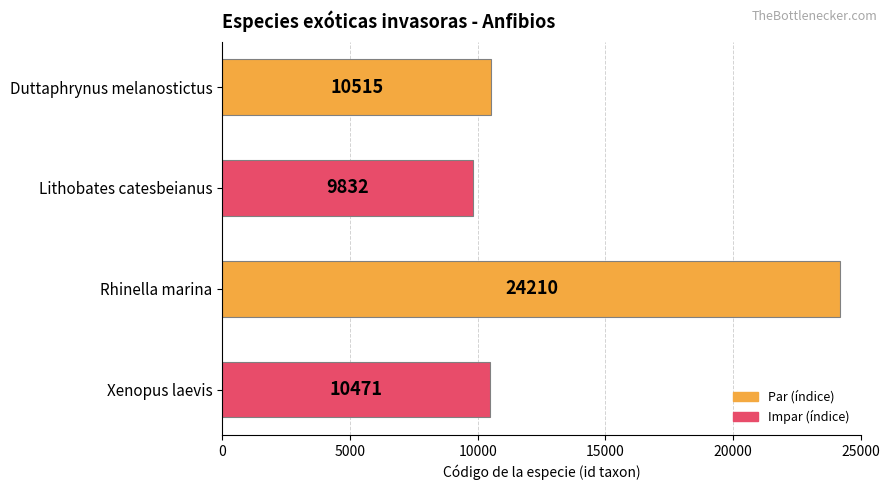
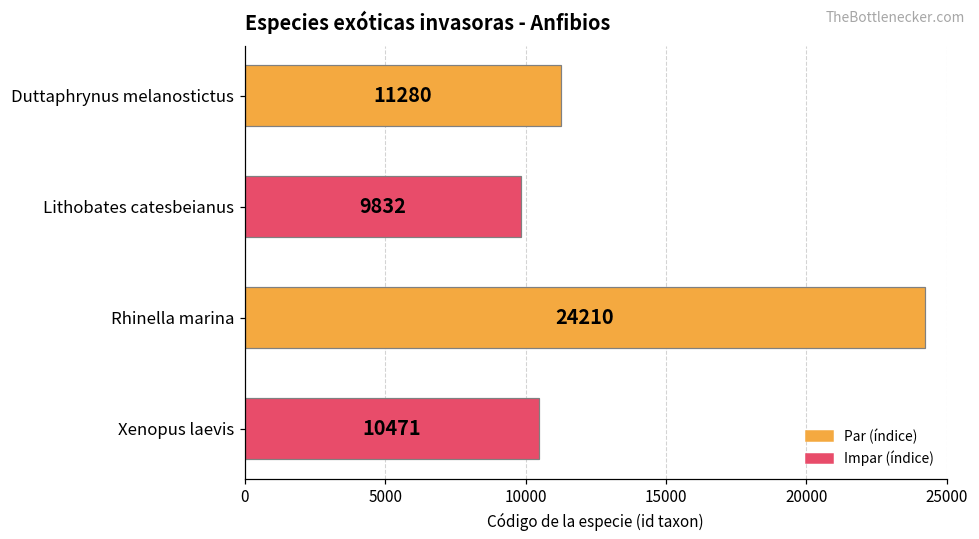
Duttaphrynus melanostictus: 10515 -> 11280
